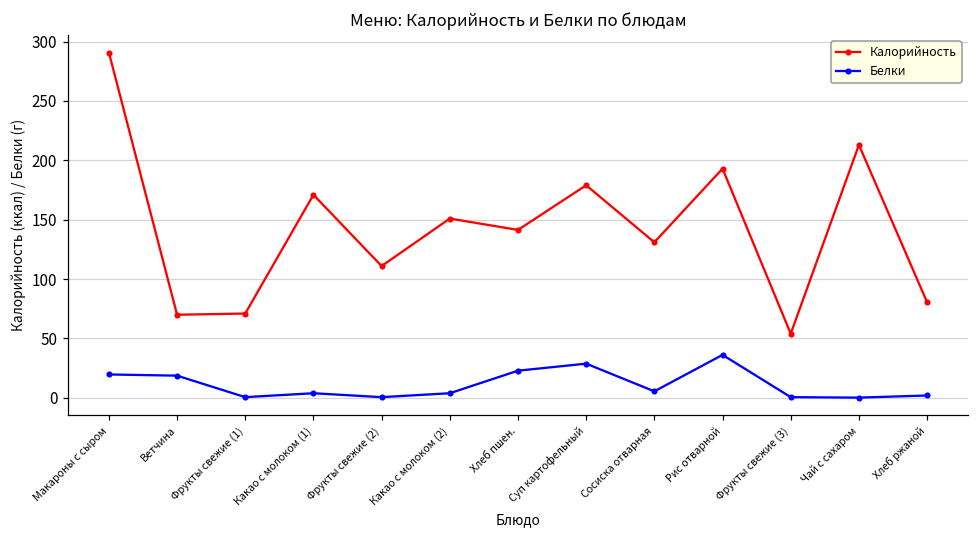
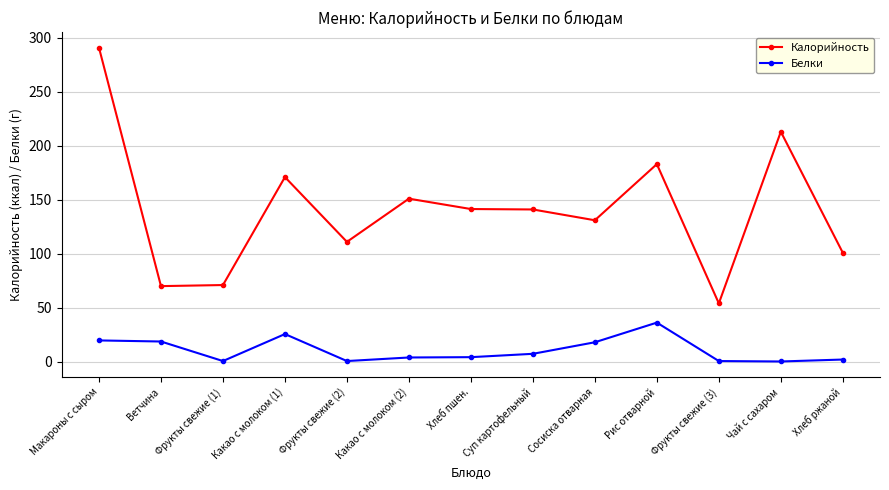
Белки, Какао с молоком (1): 4 -> 26
Белки, Хлеб пшен.: 23 -> 4
Калорийность, Суп картофельный: 179 -> 141
Белки, Суп картофельный: 29 -> 7
Белки, Сосиска отварная: 6 -> 18
Калорийность, Рис отварной: 193 -> 183
Калорийность, Хлеб ржаной: 81 -> 101
